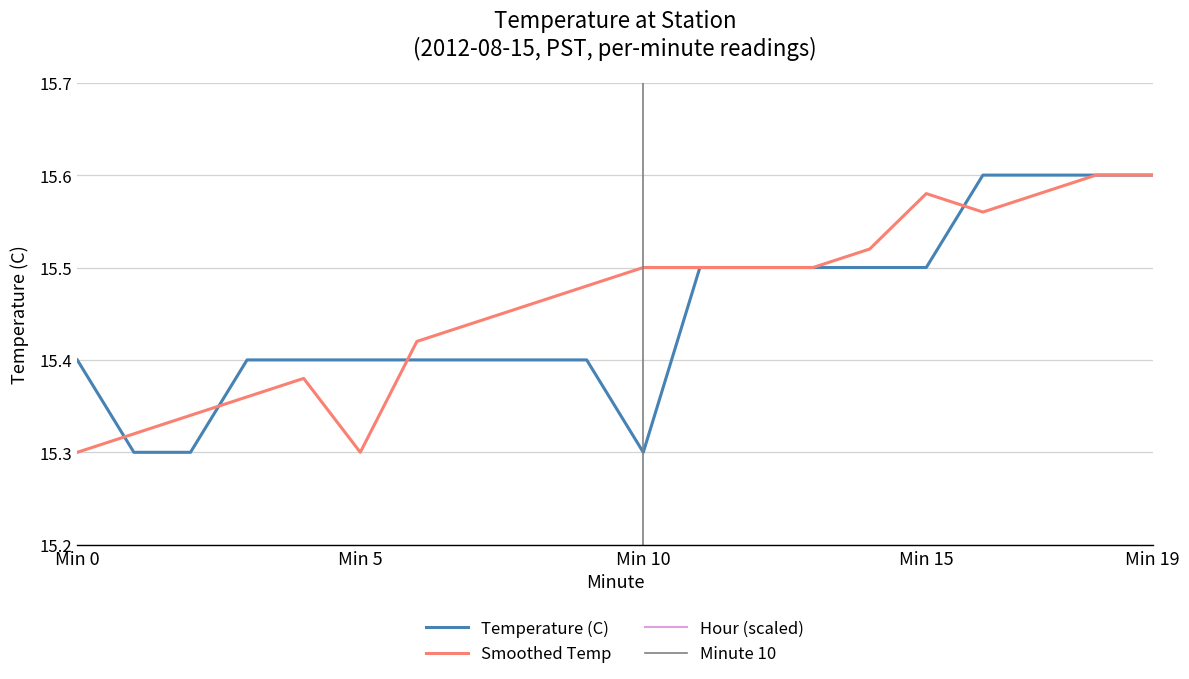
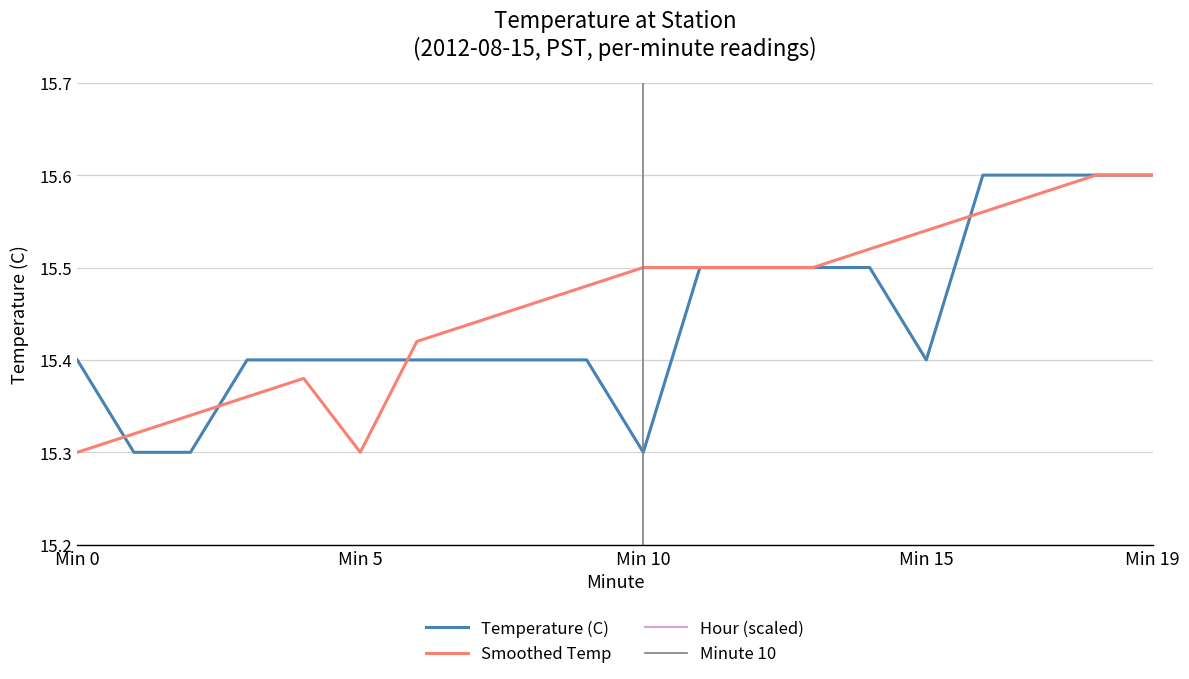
Temperature (C), Min 15: 15.5 -> 15.4
Smoothed Temp, Min 15: 15.58 -> 15.54
